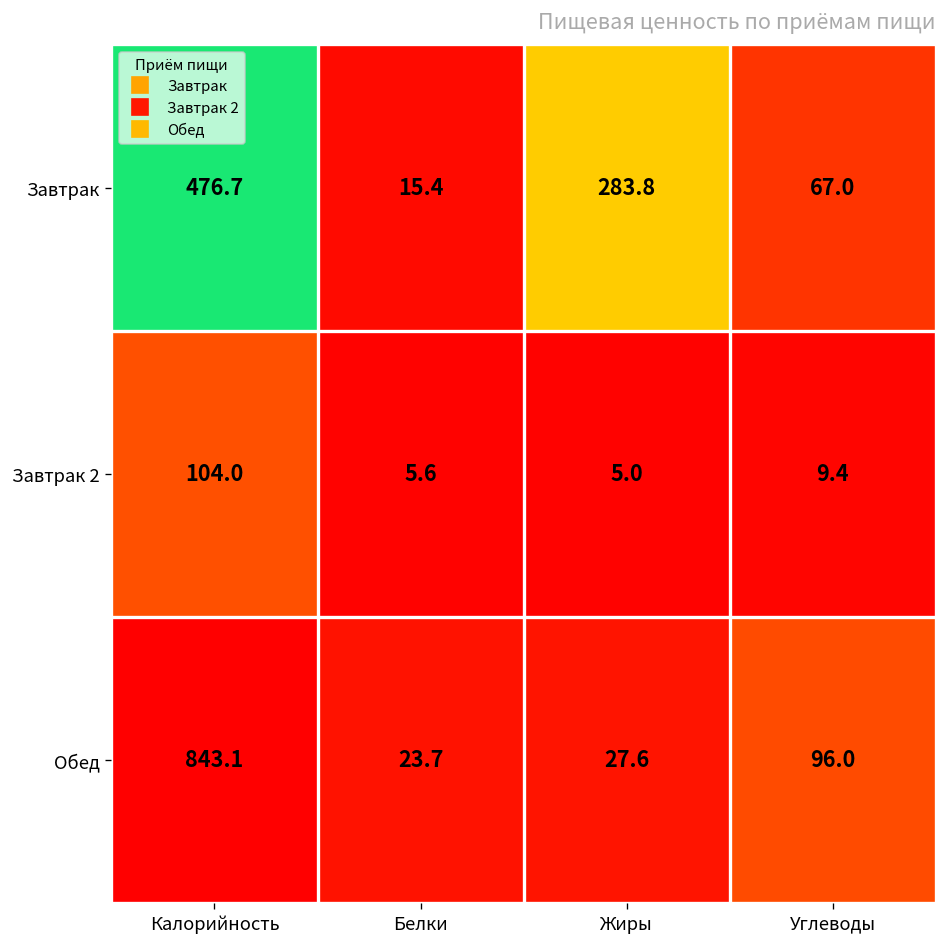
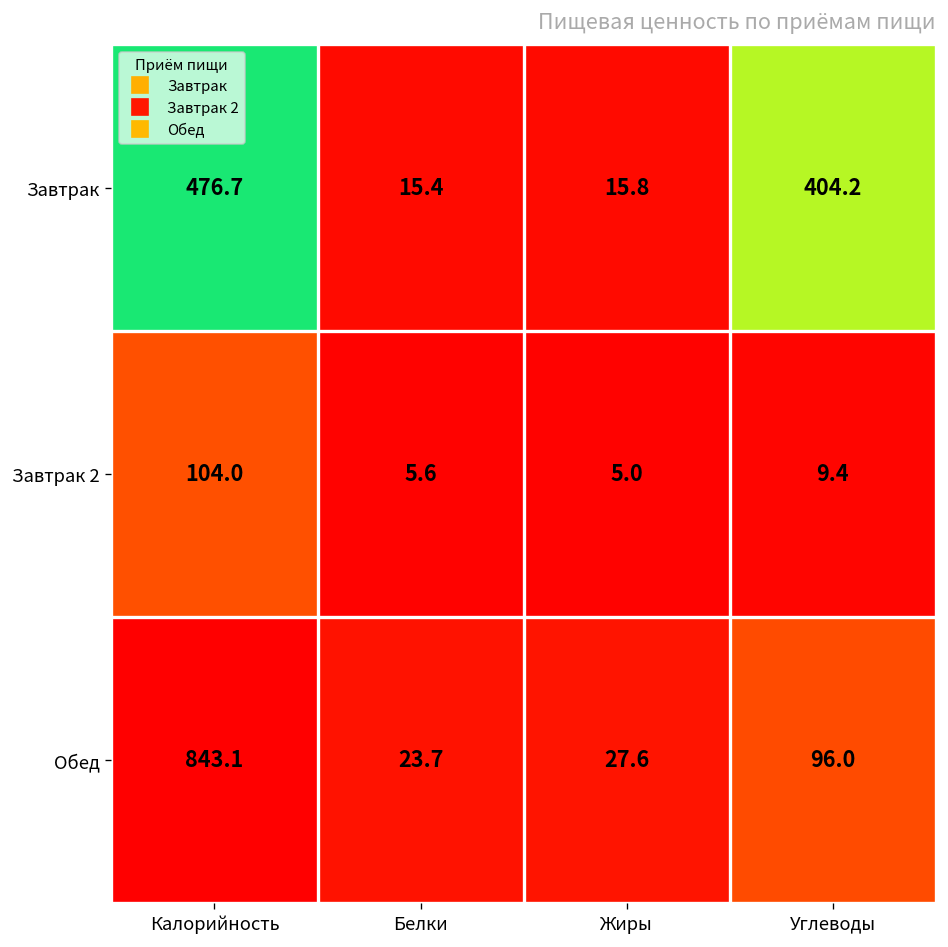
Завтрак, Жиры: 283.8 -> 15.8
Завтрак, Углеводы: 67.0 -> 404.2
